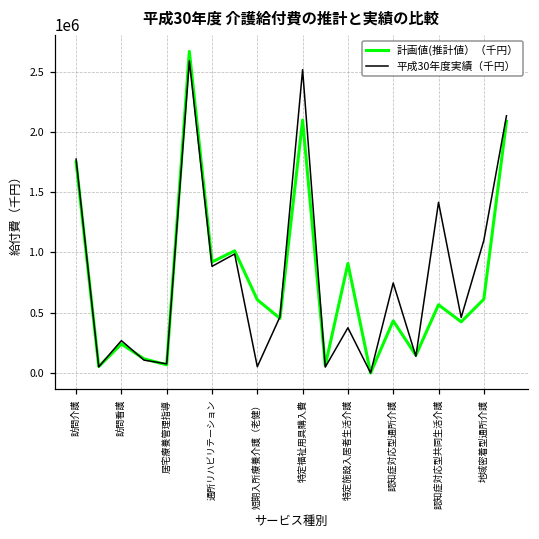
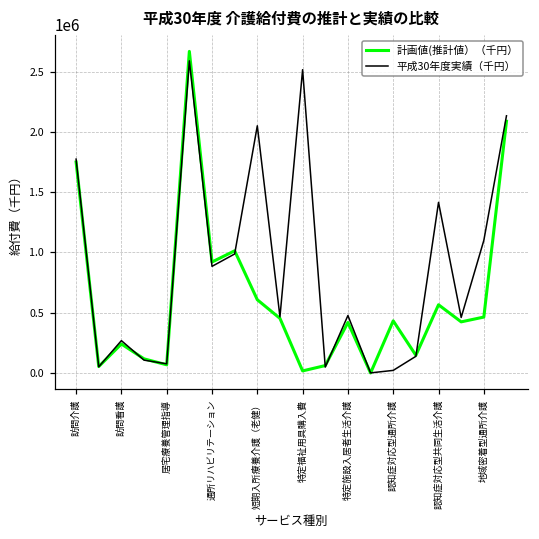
平成30年度実績（千円）, 短期入所療養介護（老健）: 50000 -> 2050000
計画値(推計値）（千円）, 特定福祉用具購入費: 2100000 -> 20000
計画値(推計値）（千円）, 特定施設入居者生活介護: 910000 -> 420000
平成30年度実績（千円）, 特定施設入居者生活介護: 380000 -> 480000
平成30年度実績（千円）, 認知症対応型通所介護: 750000 -> 20000
計画値(推計値）（千円）, 地域密着型通所介護: 610000 -> 460000
